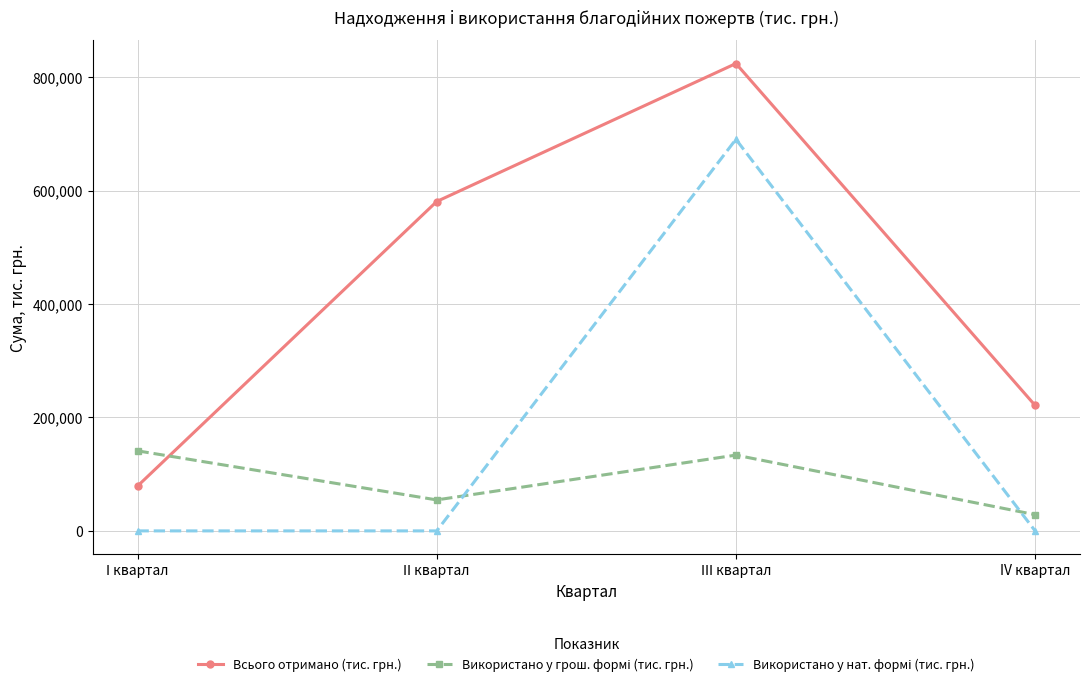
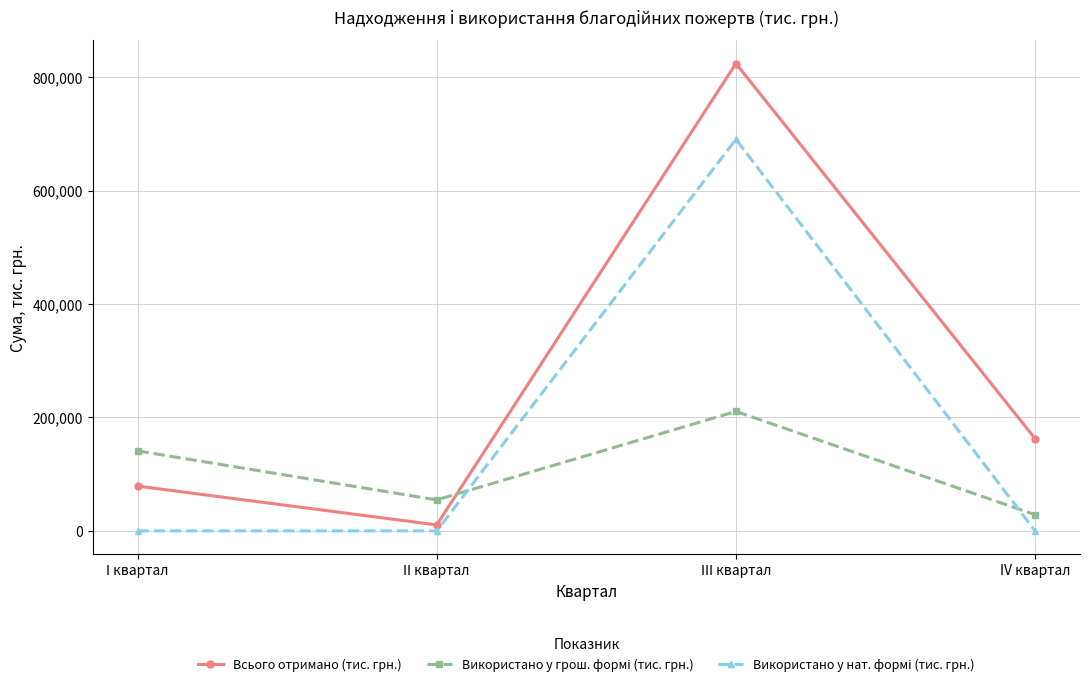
Всього отримано (тис. грн.), ІІ квартал: 580,000 -> 10,000
Використано у грош. формі (тис. грн.), ІІІ квартал: 130,000 -> 210,000
Всього отримано (тис. грн.), IV квартал: 220,000 -> 160,000
